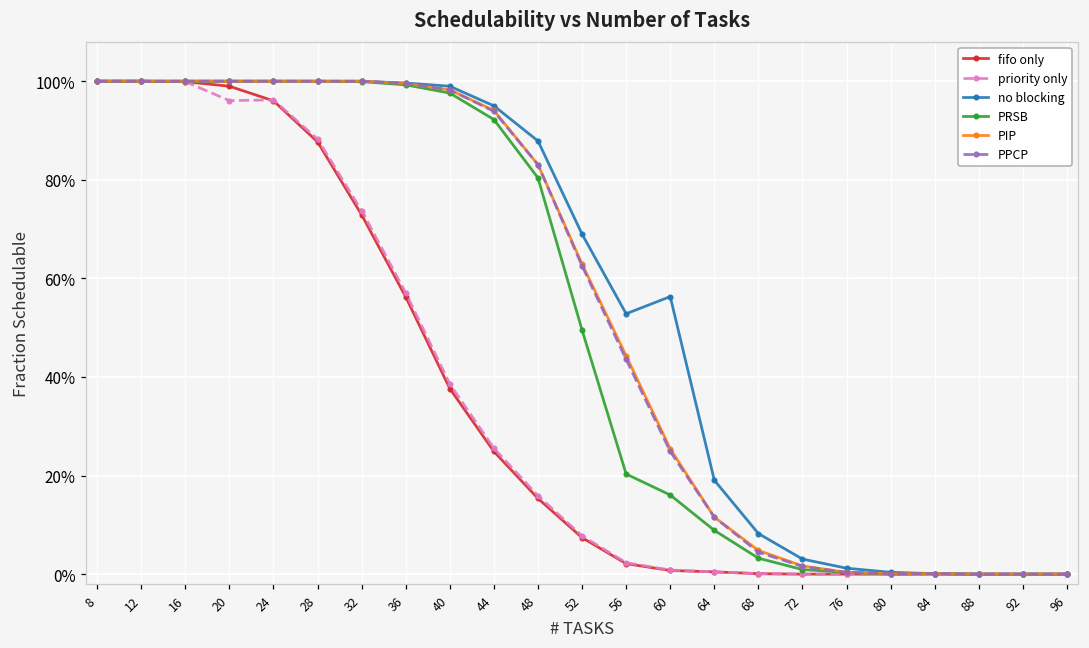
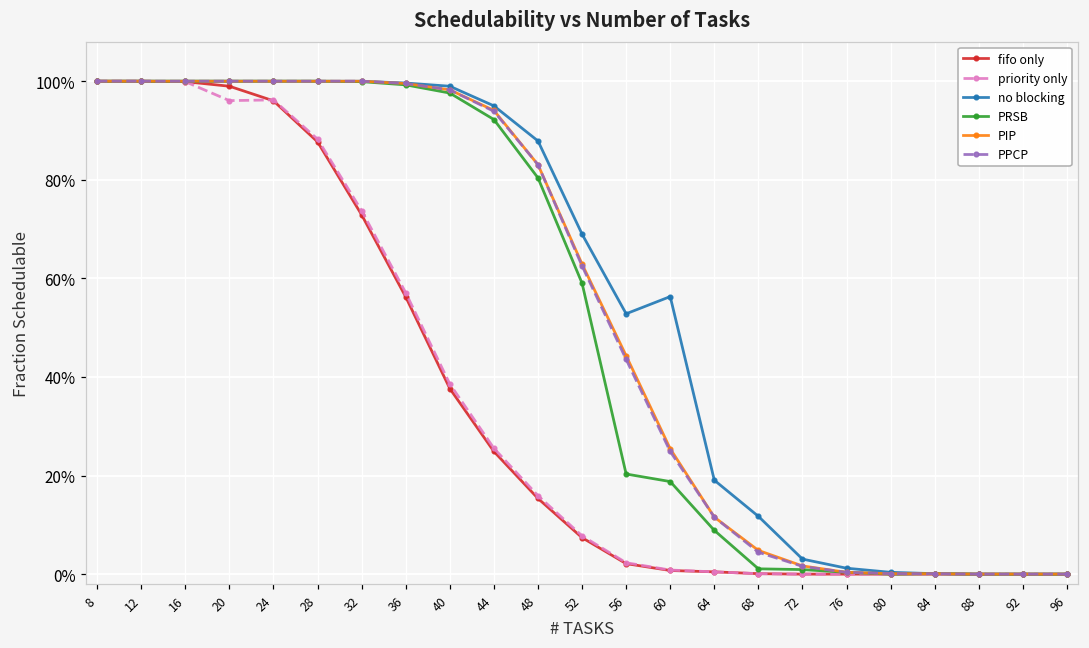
PRSB, 52: 50% -> 59%
PRSB, 60: 16% -> 19%
no blocking, 68: 8% -> 12%
PRSB, 68: 3% -> 1%
